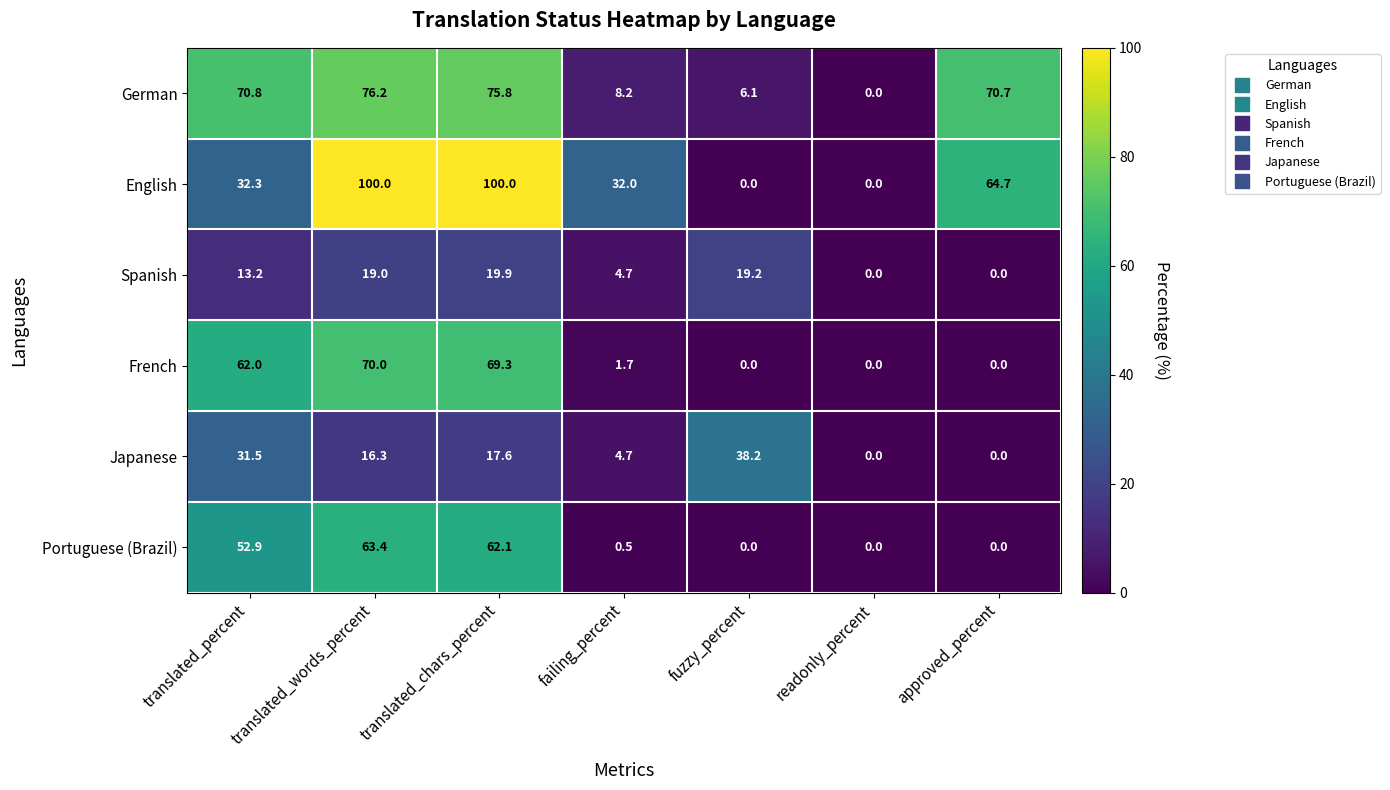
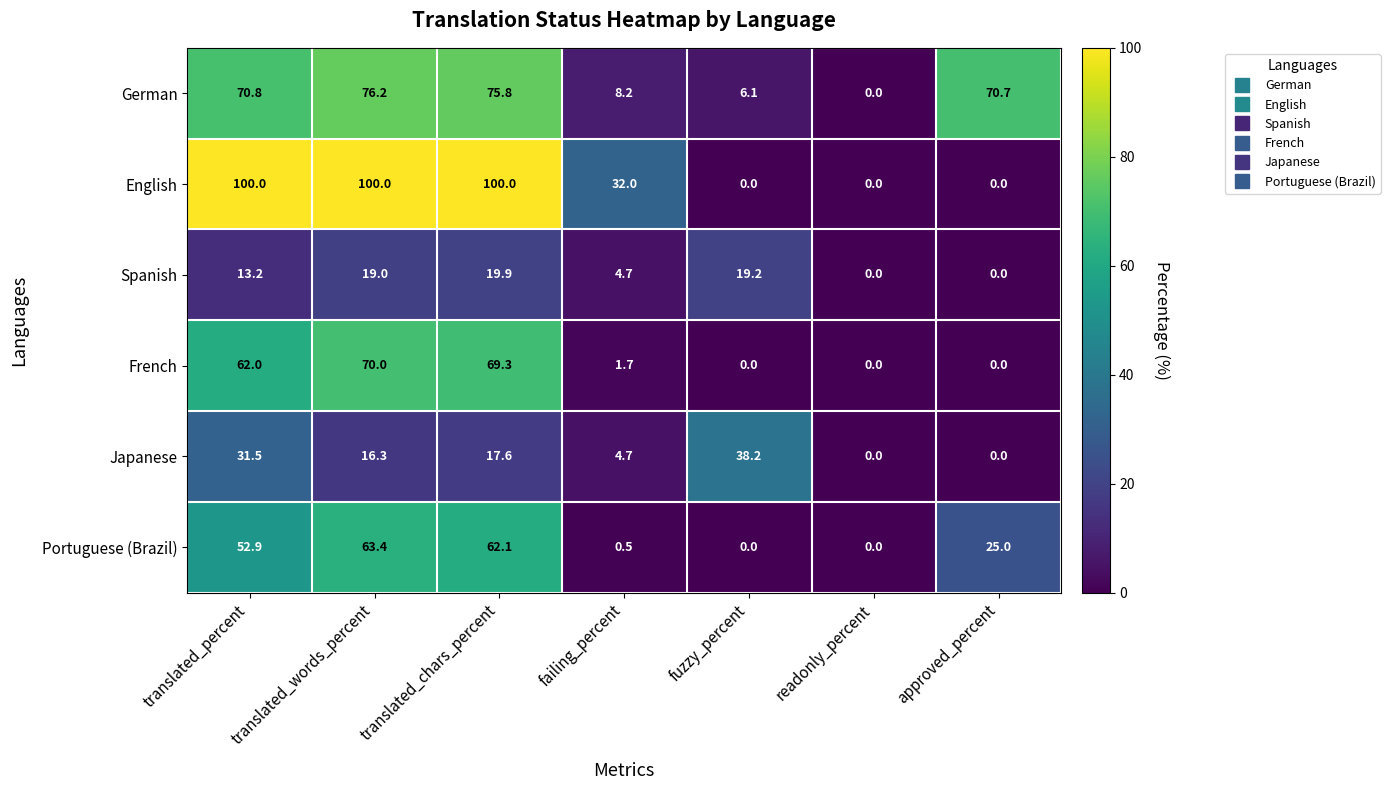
English, translated_percent: 32.3 -> 100.0
English, approved_percent: 64.7 -> 0.0
Portuguese (Brazil), approved_percent: 0.0 -> 25.0
